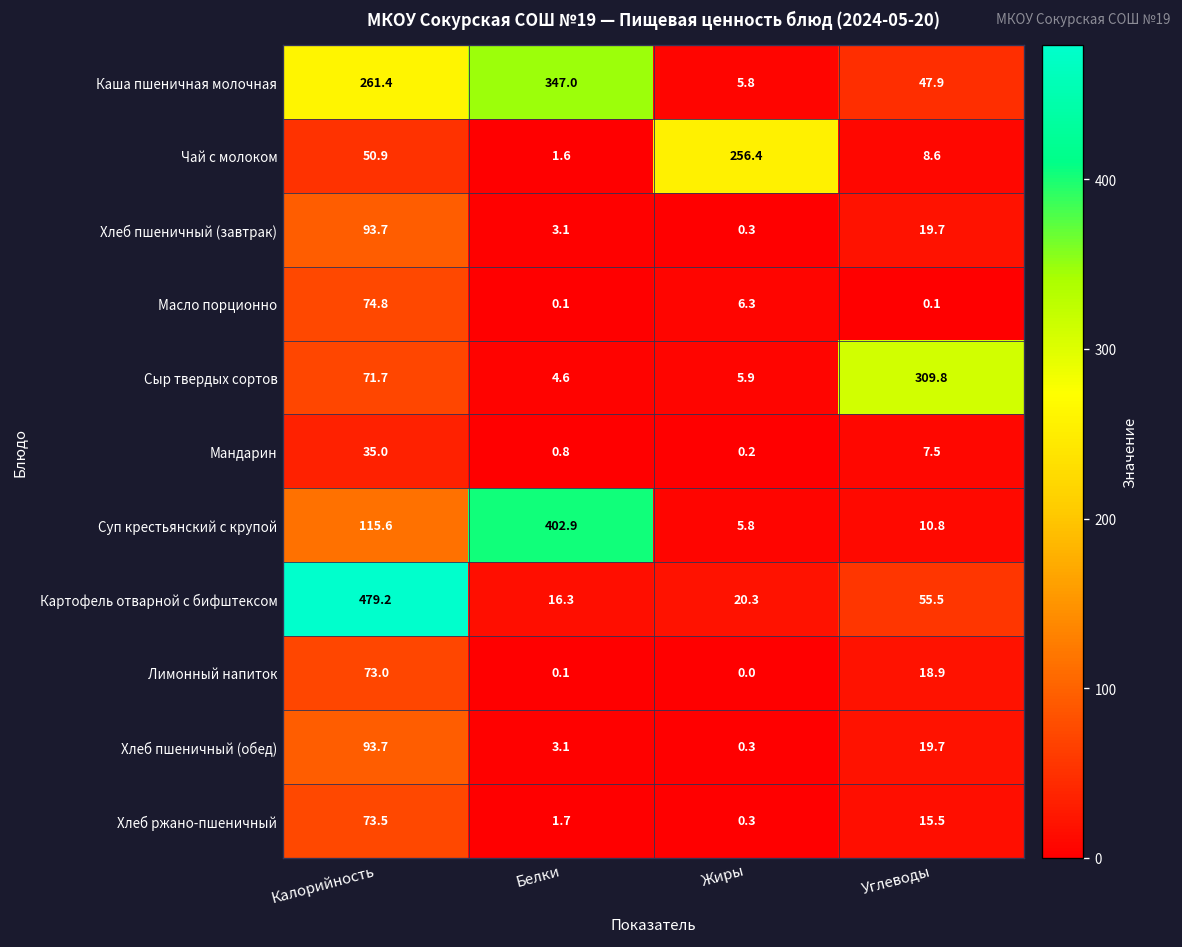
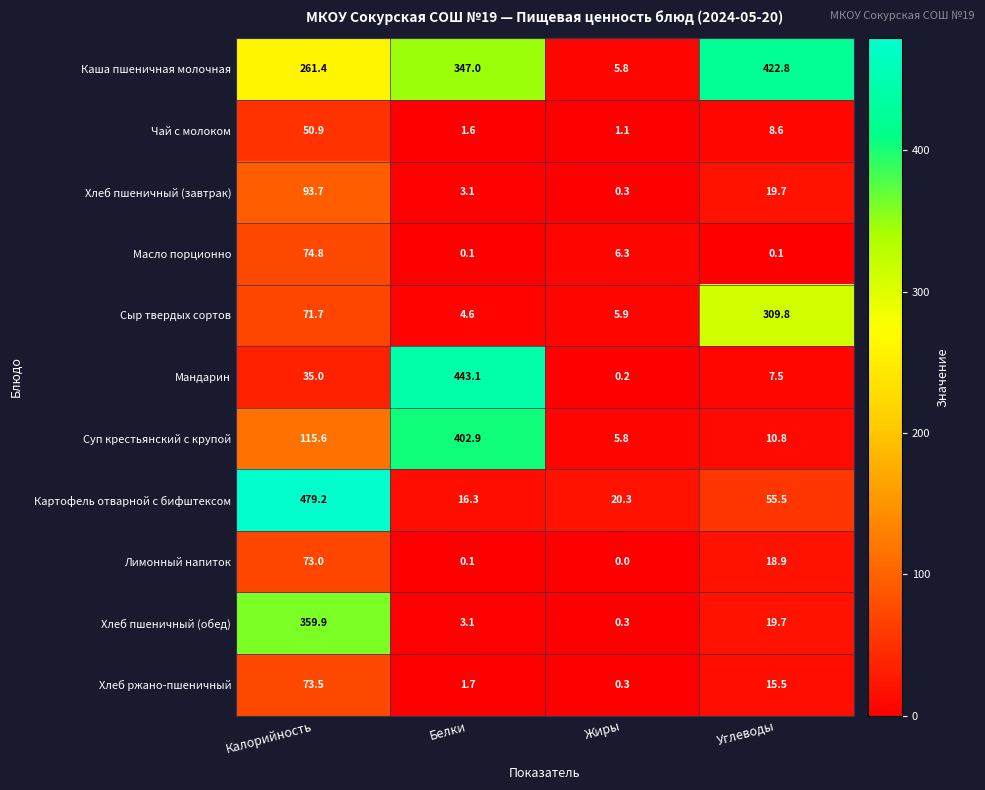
Каша пшеничная молочная, Углеводы: 47.9 -> 422.8
Чай с молоком, Жиры: 256.4 -> 1.1
Мандарин, Белки: 0.8 -> 443.1
Хлеб пшеничный (обед), Калорийность: 93.7 -> 359.9
